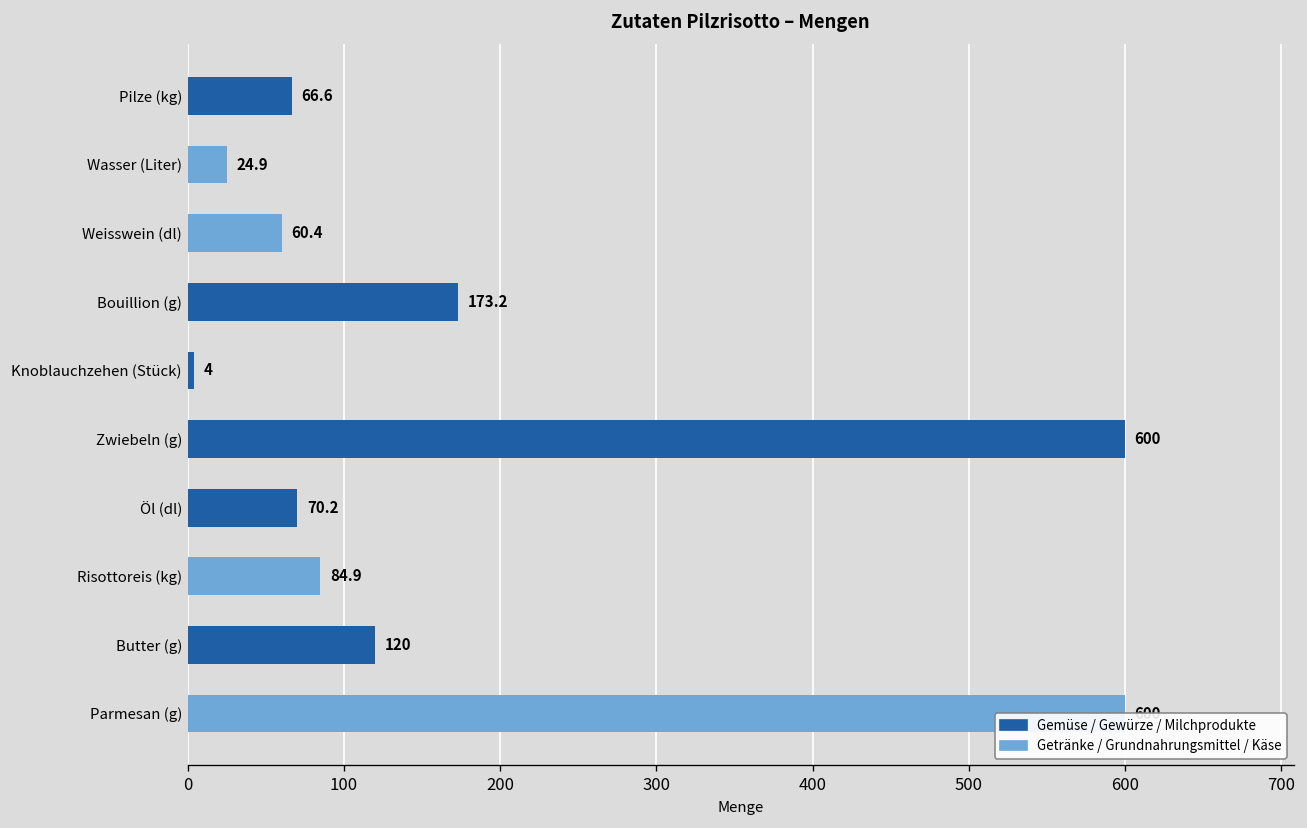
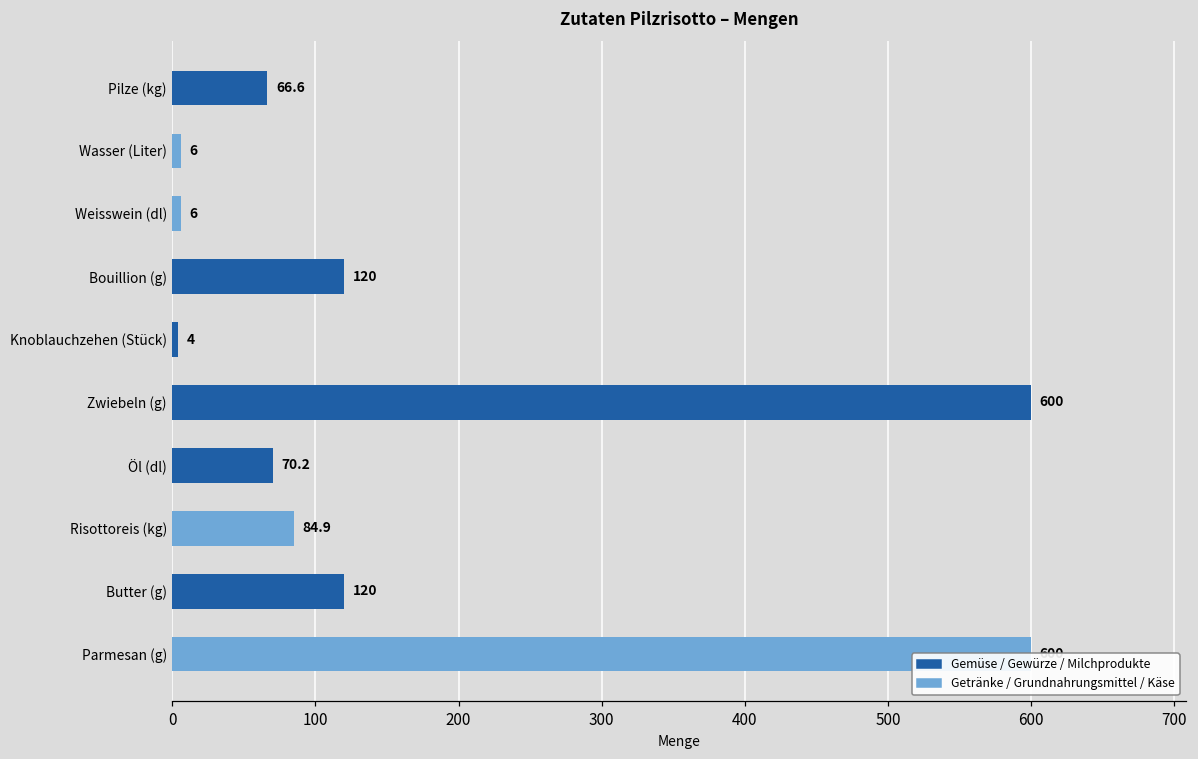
Wasser (Liter): 24.9 -> 6
Weisswein (dl): 60.4 -> 6
Bouillion (g): 173.2 -> 120
